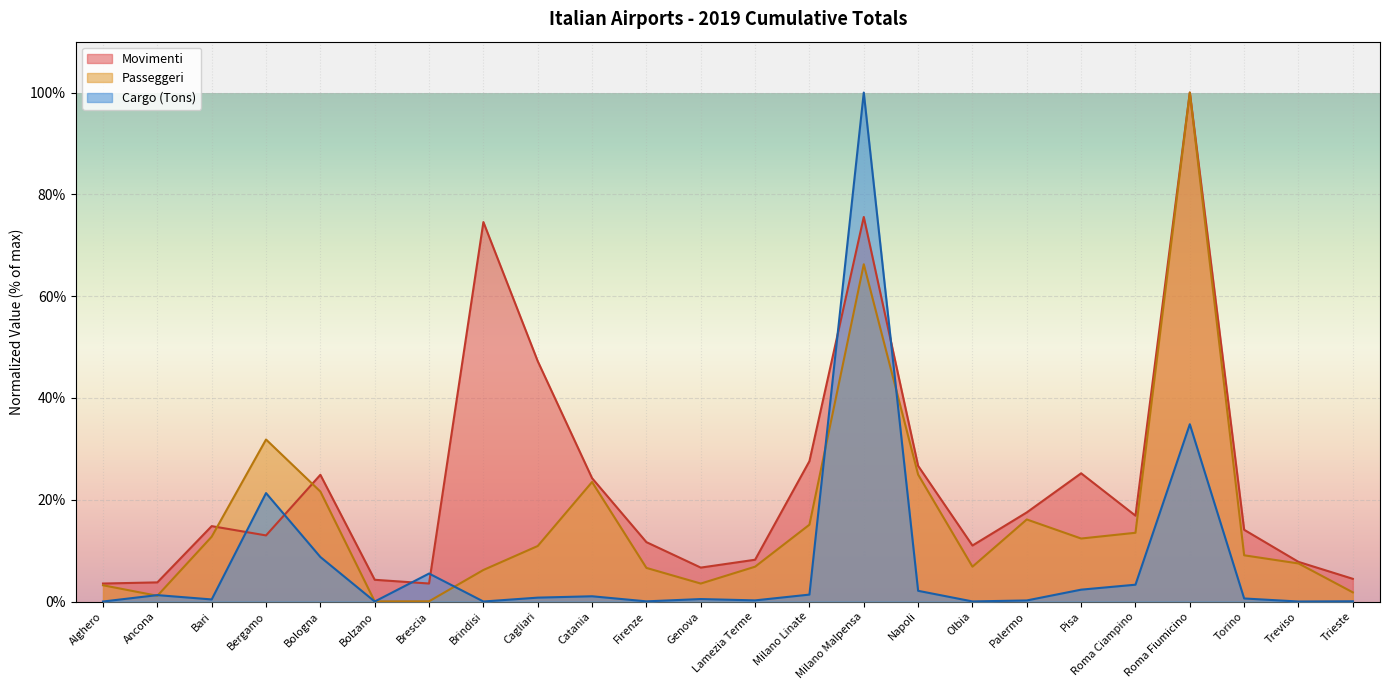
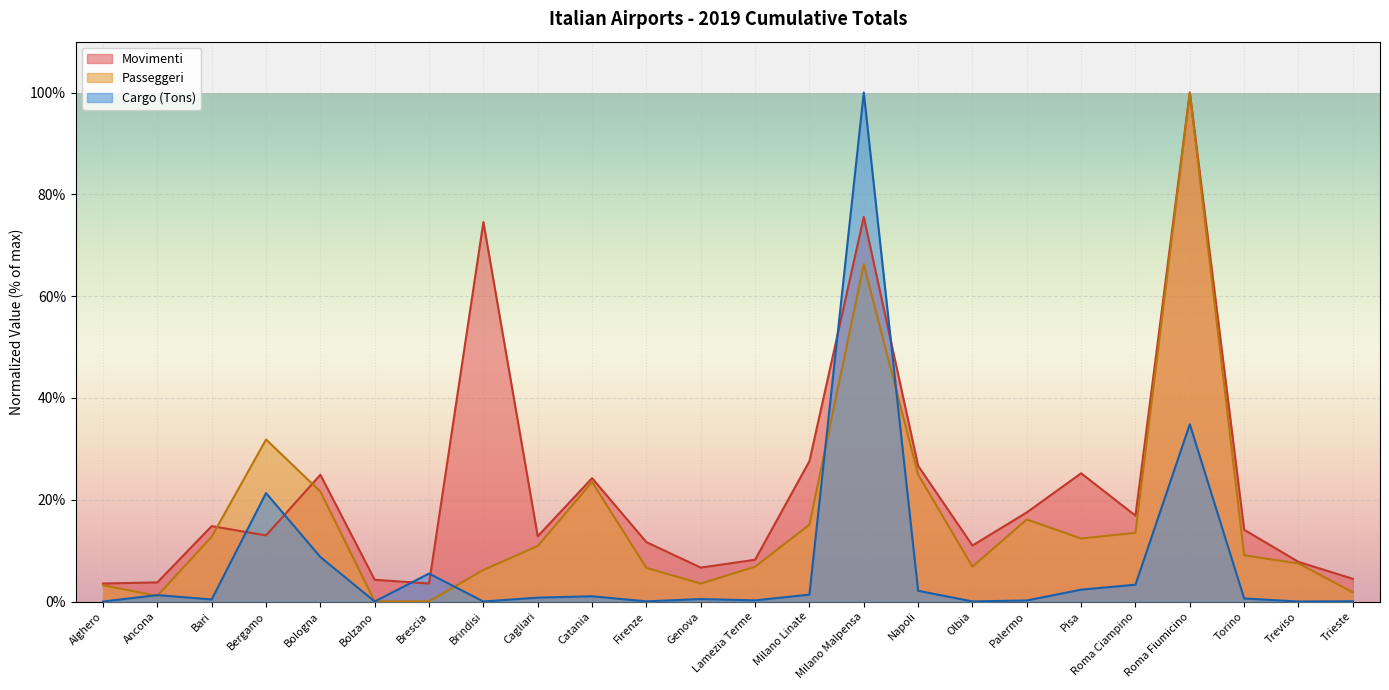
Movimenti, Cagliari: 47% -> 13%
